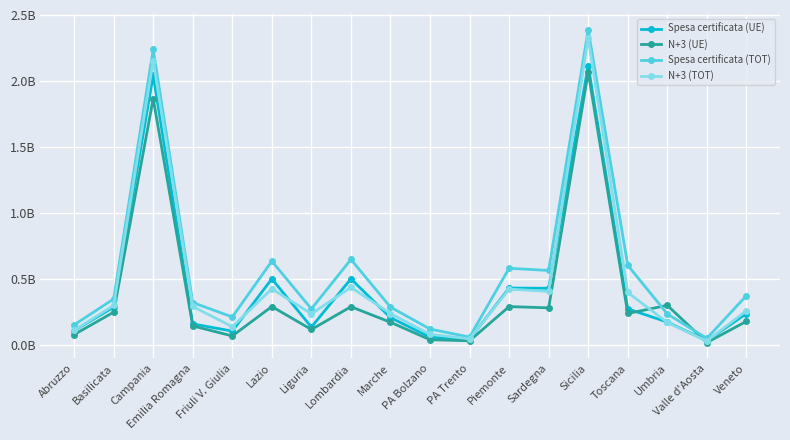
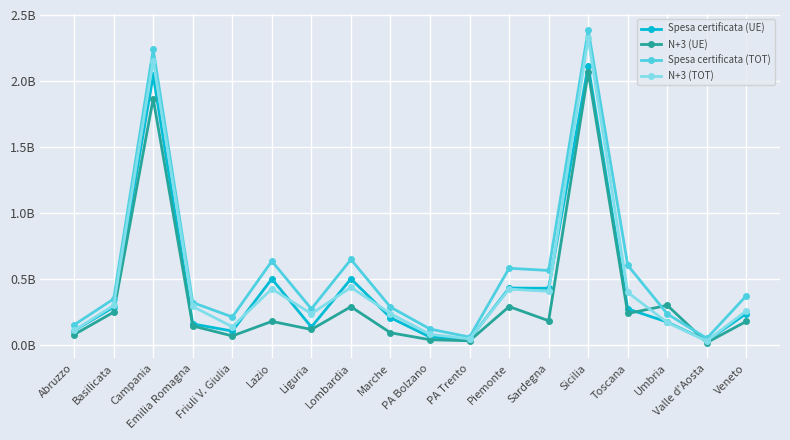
N+3 (UE), Lazio: 290000000 -> 180000000
N+3 (UE), Marche: 170000000 -> 90000000
N+3 (UE), Sardegna: 280000000 -> 190000000
